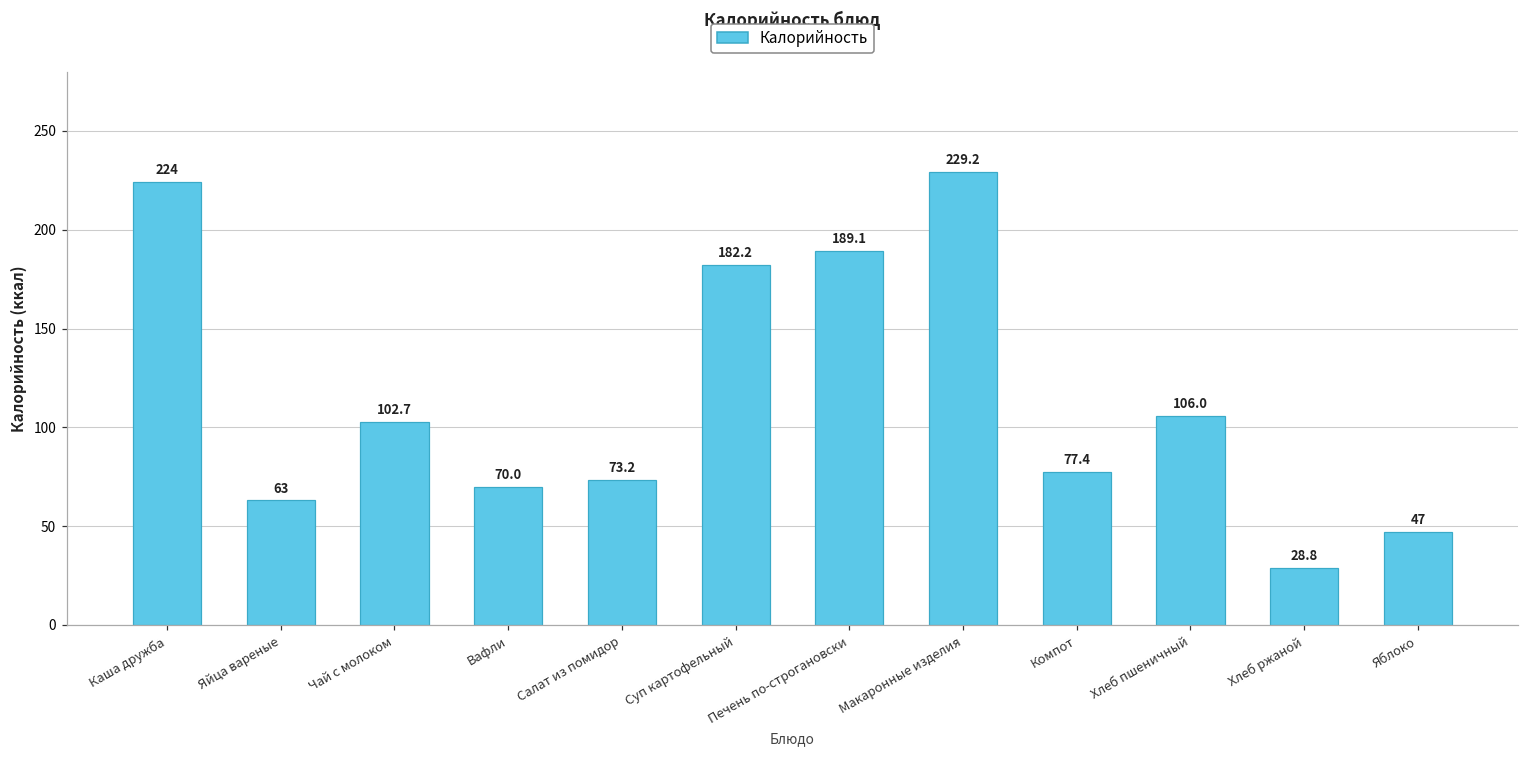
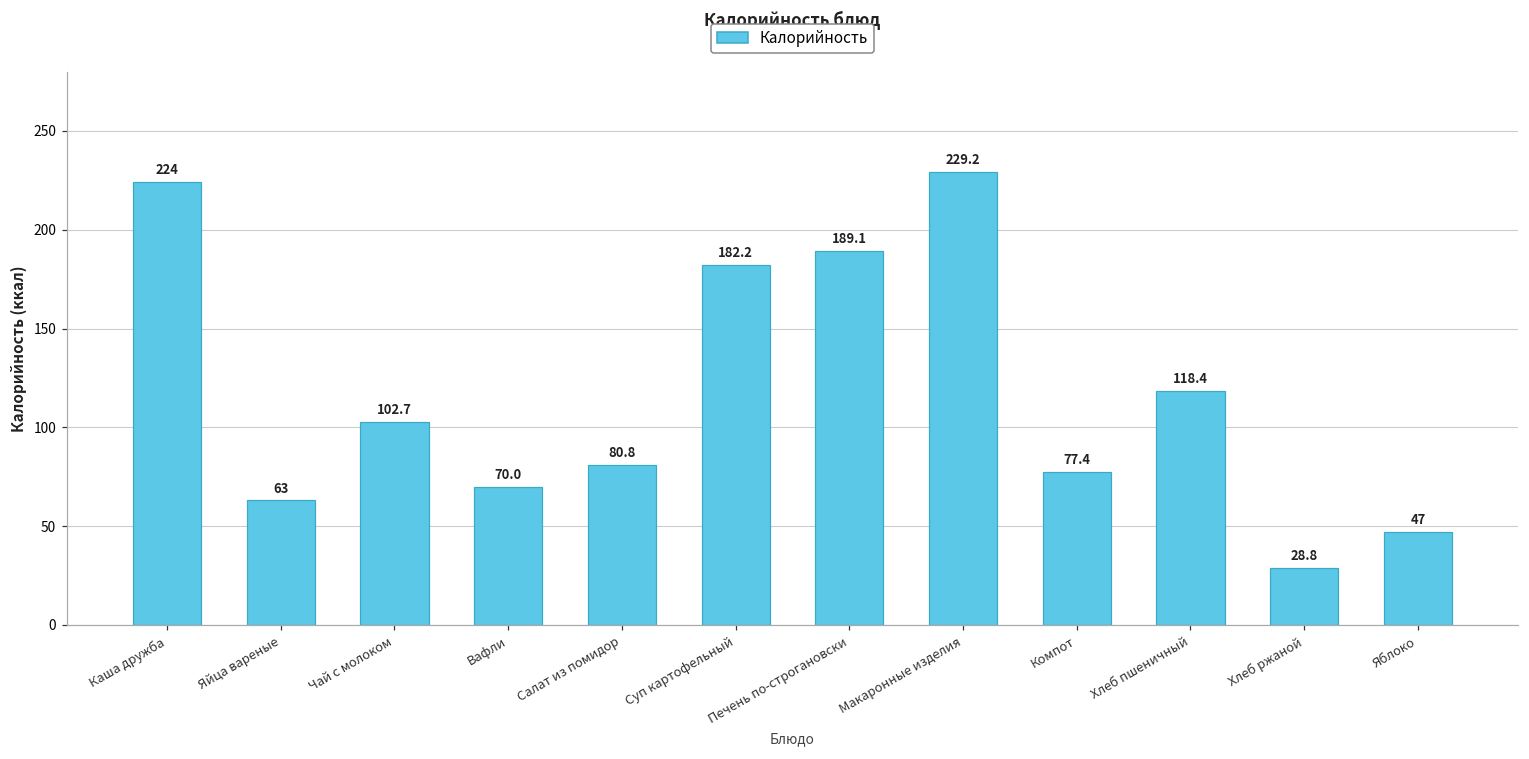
Салат из помидор: 73.2 -> 80.8
Хлеб пшеничный: 106.0 -> 118.4
